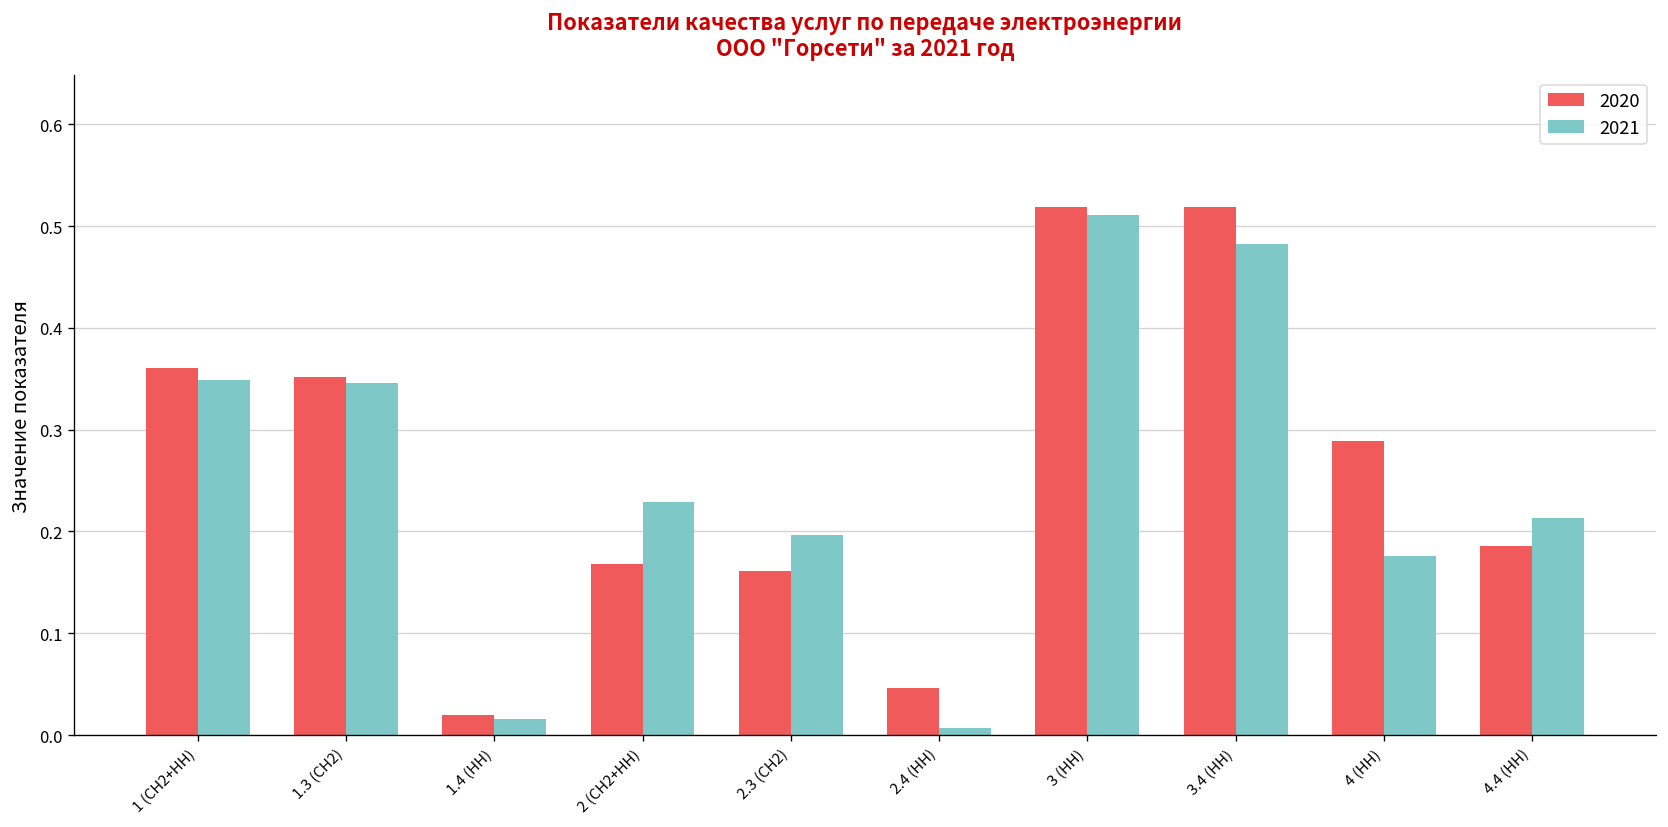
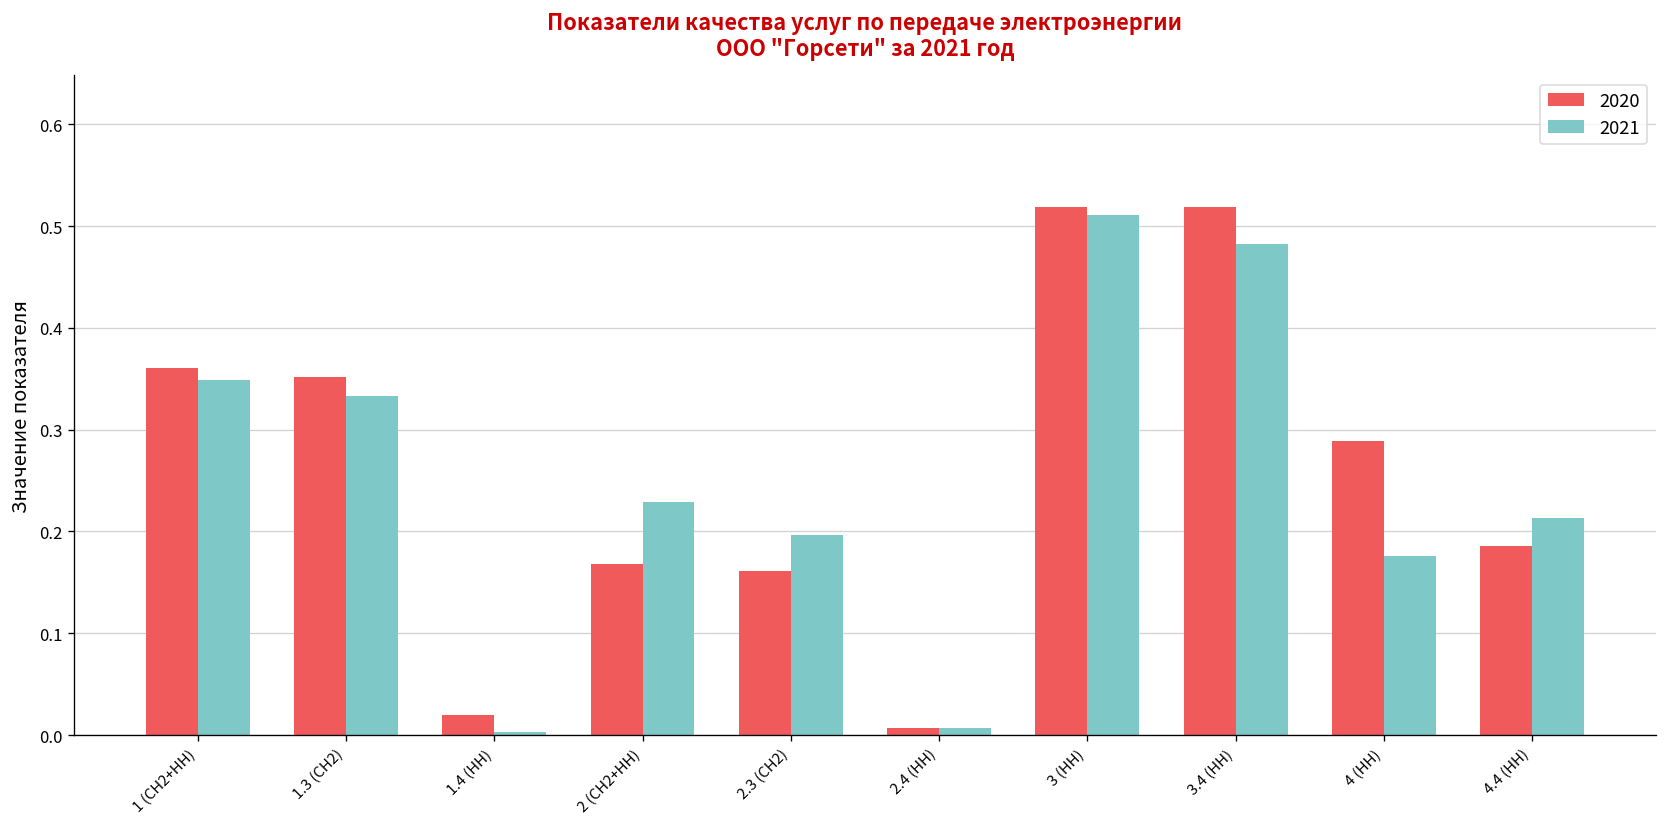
2021, 1.3 (СН2): 0.35 -> 0.33
2021, 1.4 (НН): 0.02 -> 0.00
2020, 2.4 (НН): 0.05 -> 0.01
